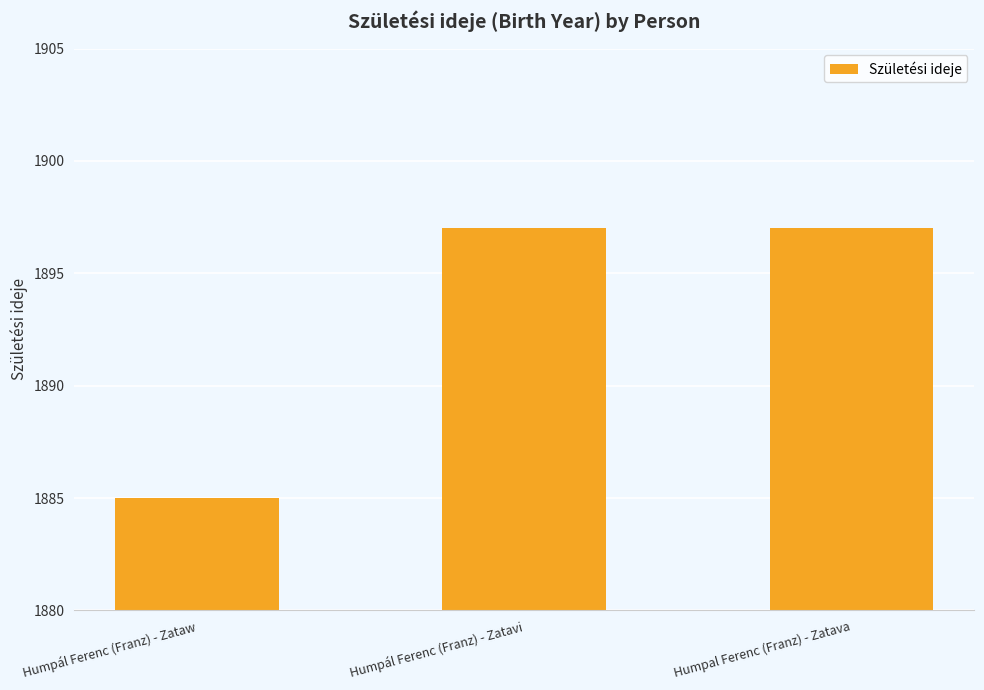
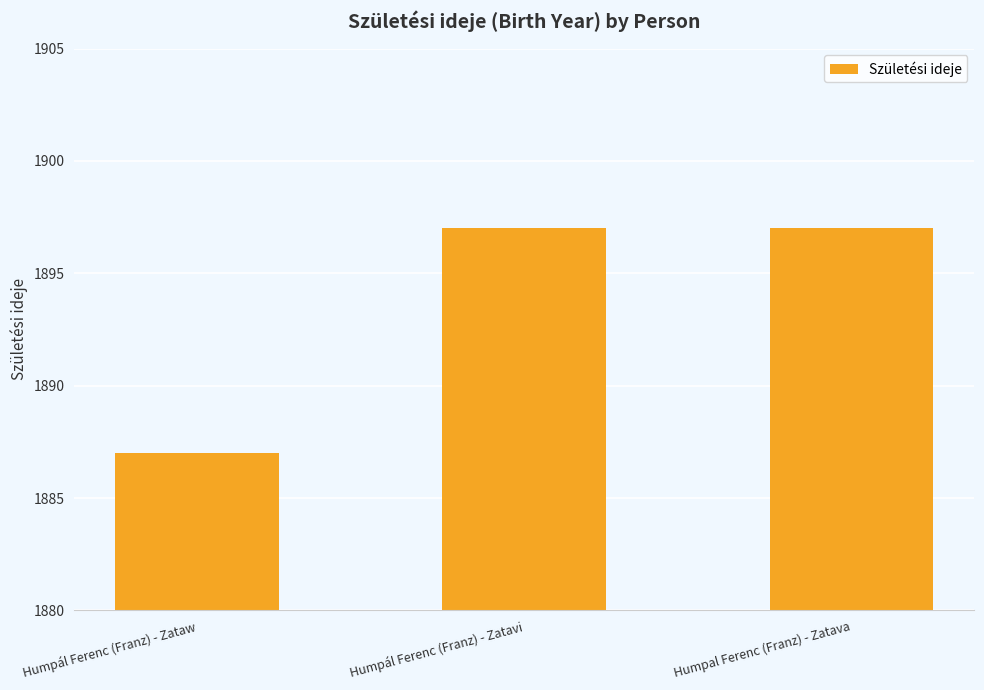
Humpál Ferenc (Franz) - Zataw: 1885 -> 1887
